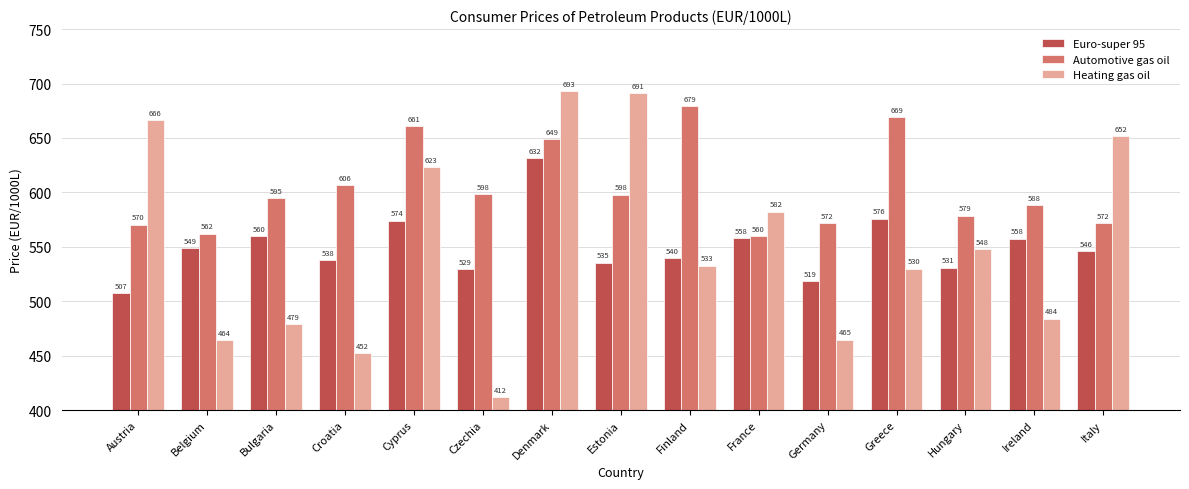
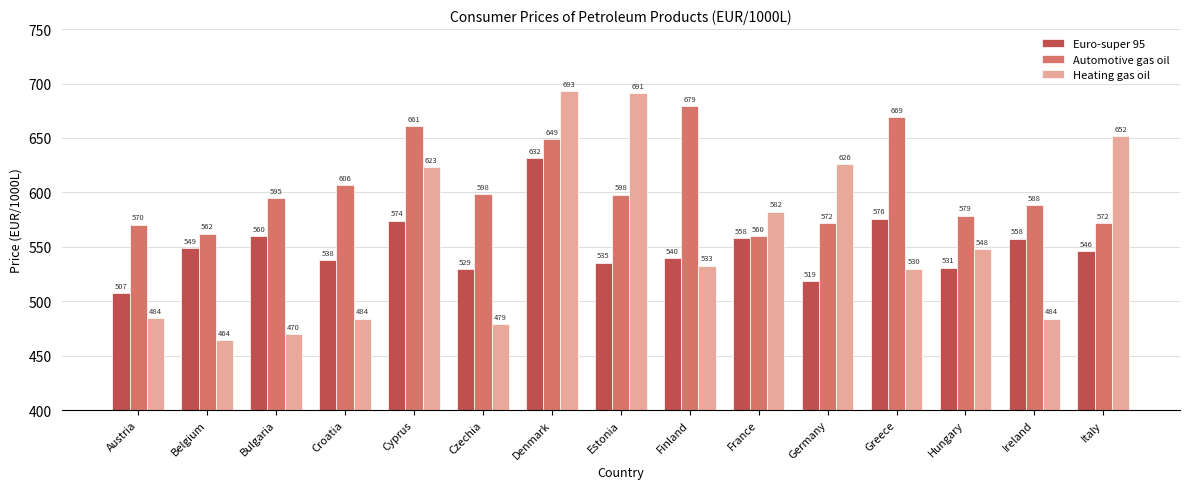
Heating gas oil, Austria: 666 -> 484
Heating gas oil, Bulgaria: 479 -> 470
Heating gas oil, Croatia: 452 -> 484
Heating gas oil, Czechia: 412 -> 479
Heating gas oil, Germany: 465 -> 626
